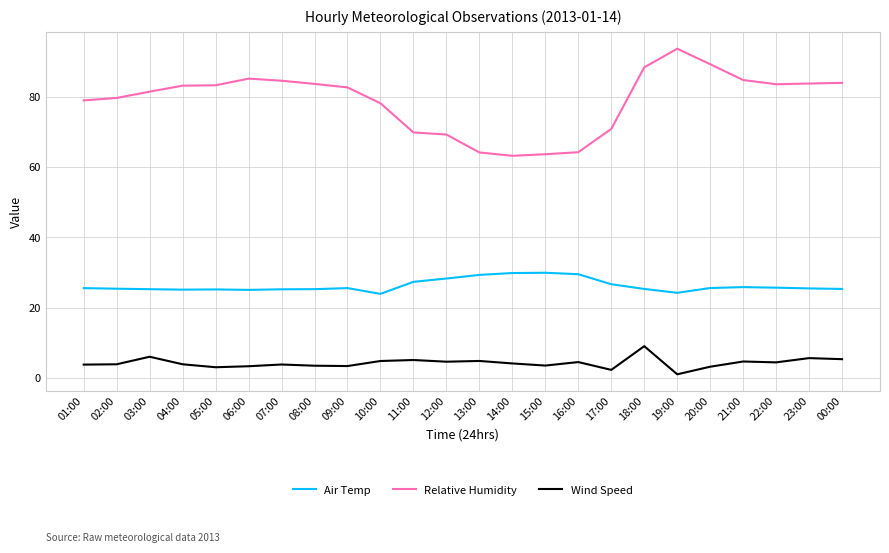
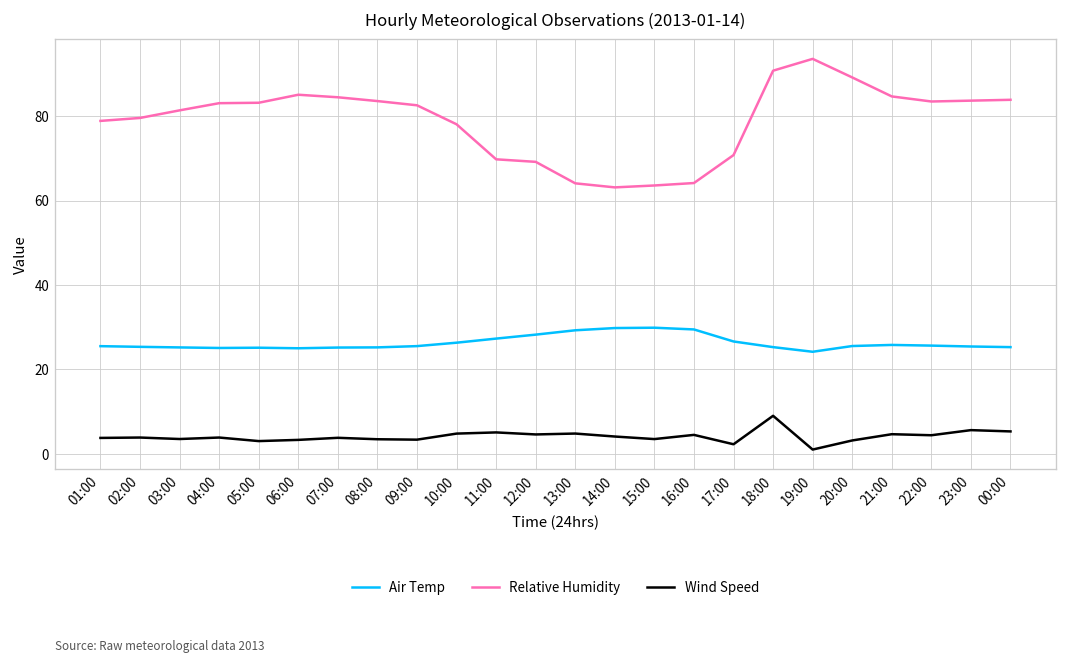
Wind Speed, 03:00: 6 -> 4
Air Temp, 10:00: 24 -> 26
Relative Humidity, 18:00: 88 -> 91
